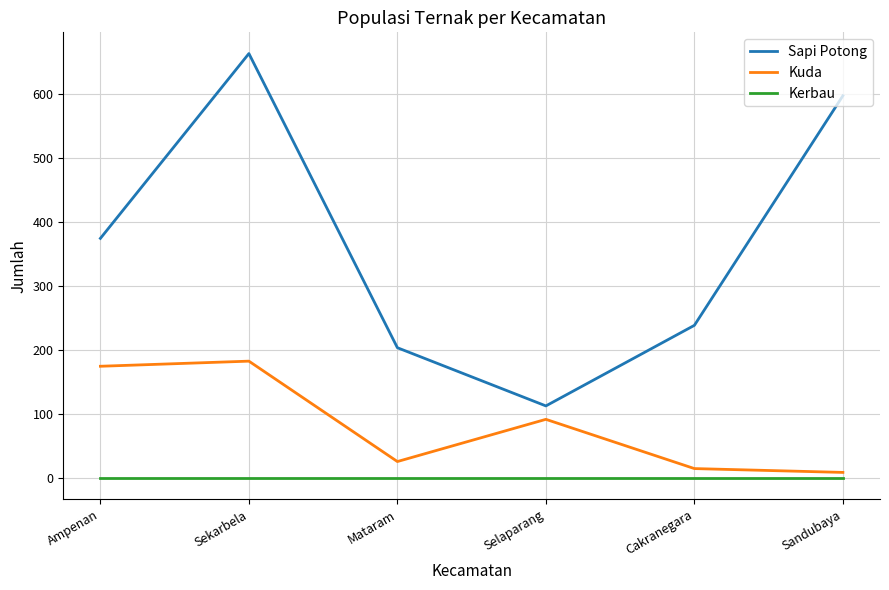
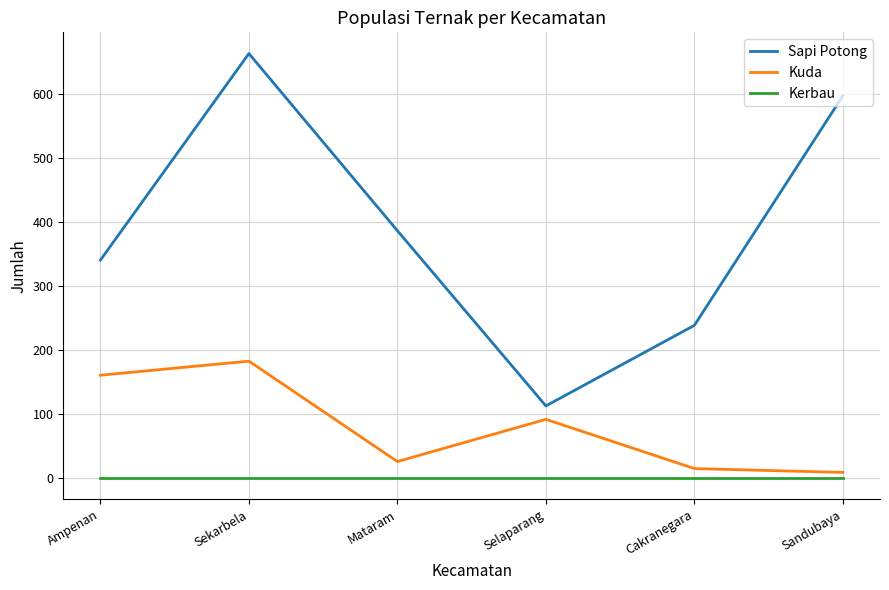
Sapi Potong, Ampenan: 380 -> 340
Kuda, Ampenan: 180 -> 160
Sapi Potong, Mataram: 200 -> 390
